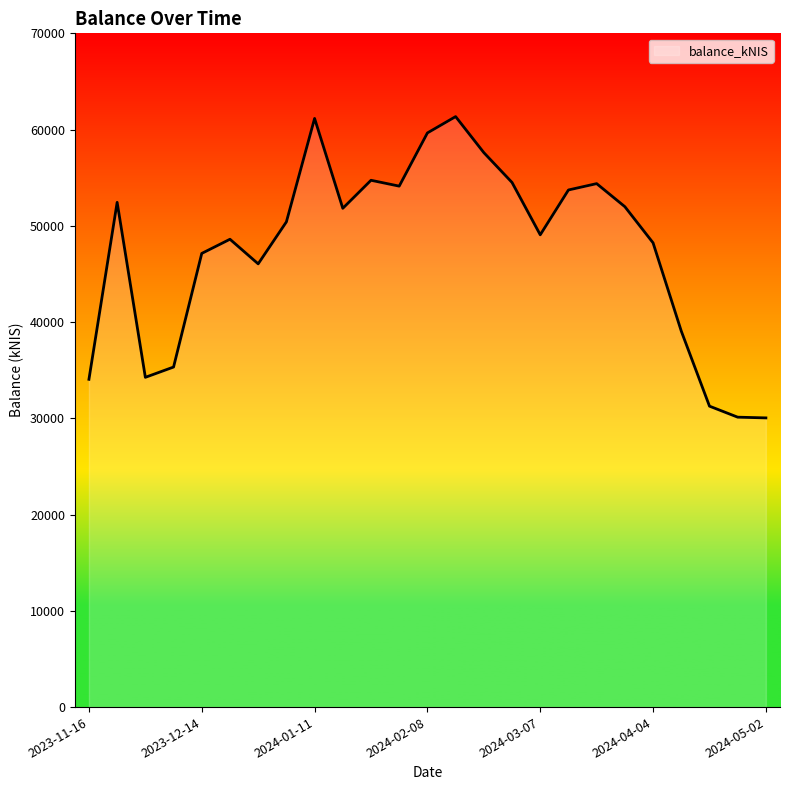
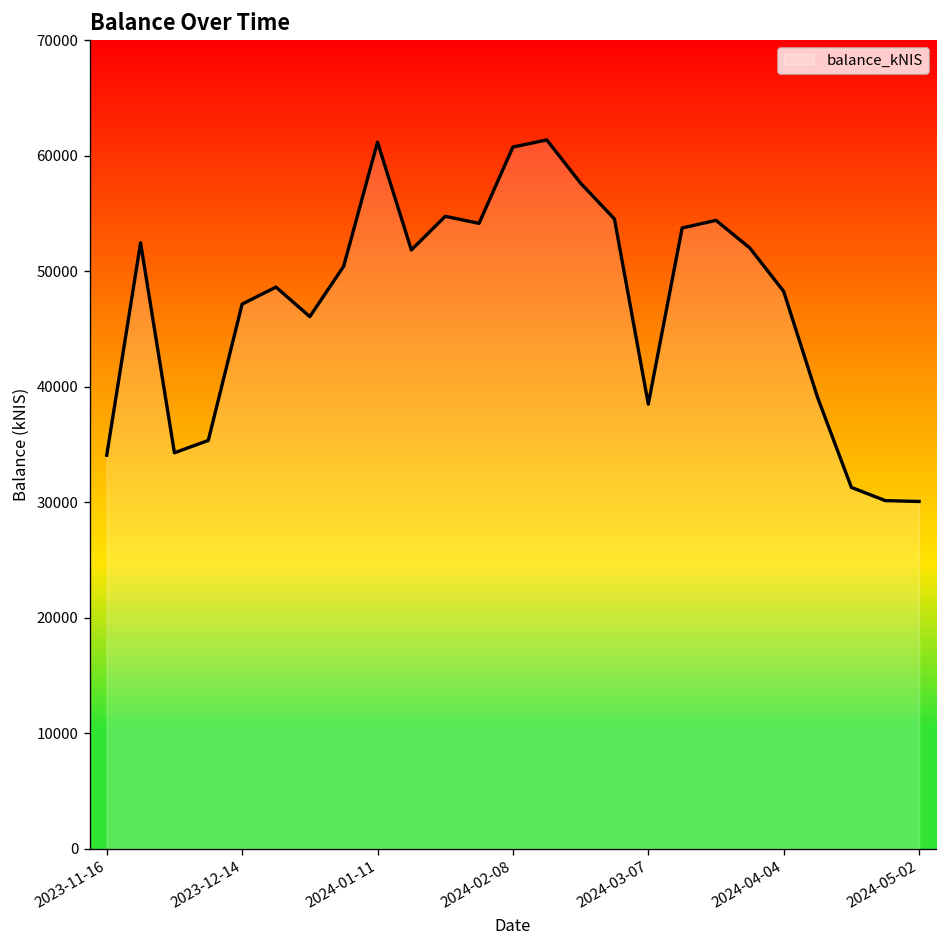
2024-02-08: 60000 -> 61000
2024-03-07: 49000 -> 38000
